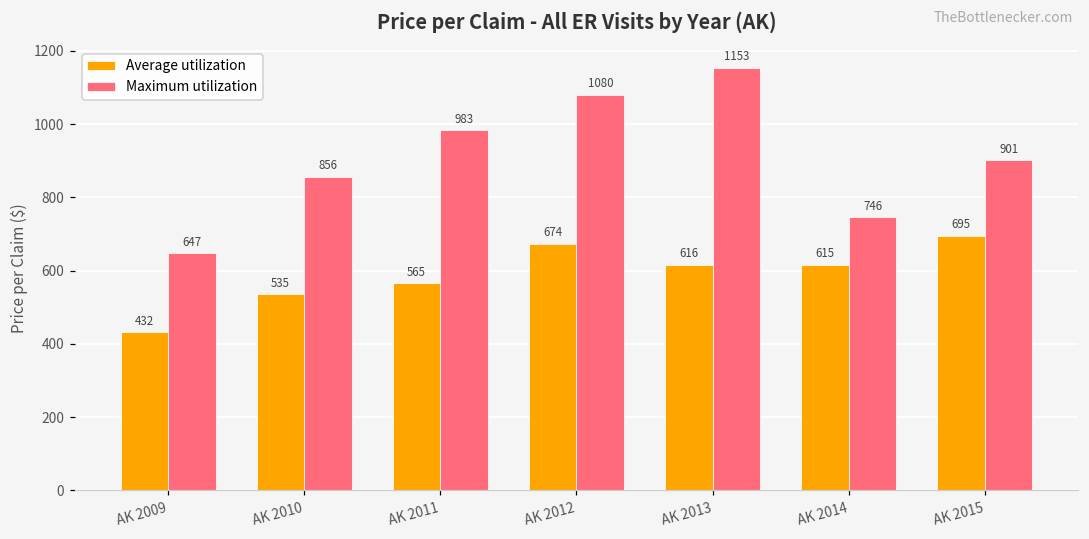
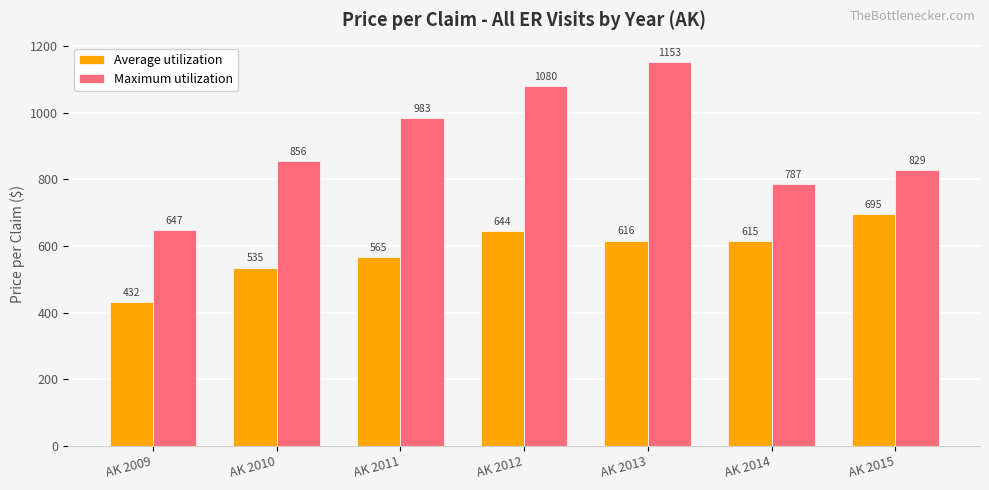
Average utilization, AK 2012: 674 -> 644
Maximum utilization, AK 2014: 746 -> 787
Maximum utilization, AK 2015: 901 -> 829
